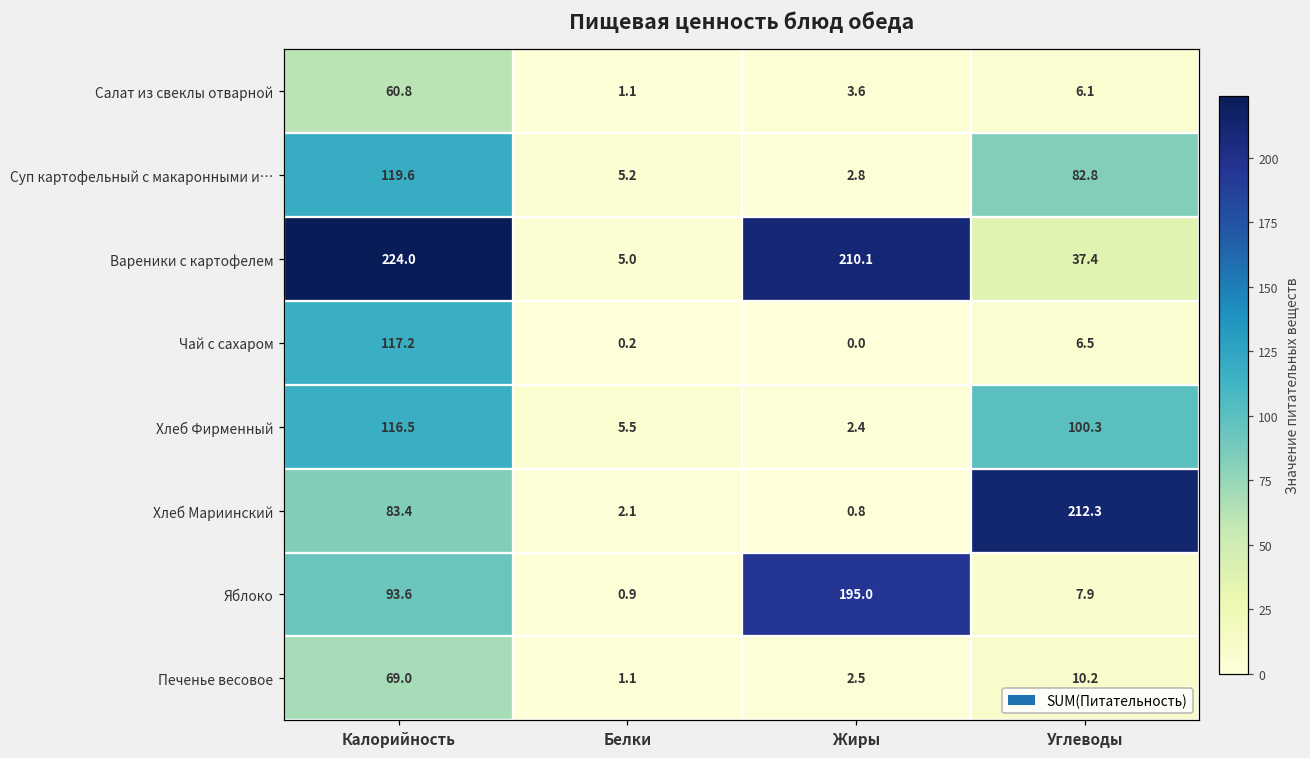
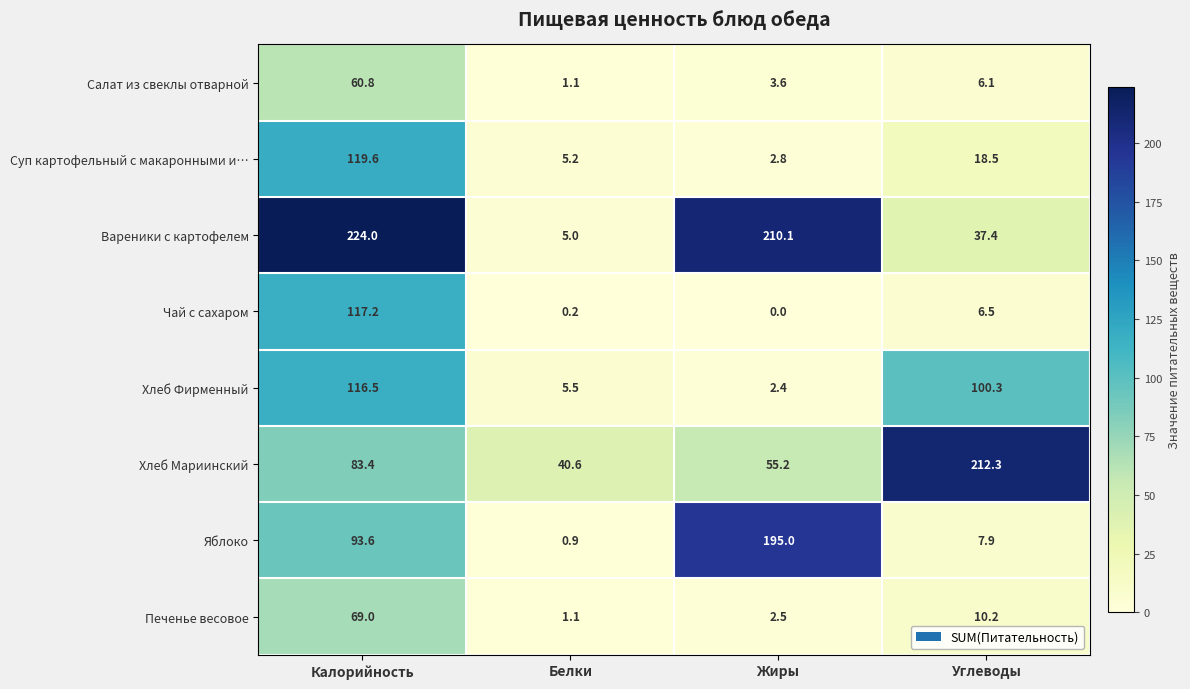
Суп картофельный с макаронными и…, Углеводы: 82.8 -> 18.5
Хлеб Мариинский, Белки: 2.1 -> 40.6
Хлеб Мариинский, Жиры: 0.8 -> 55.2
